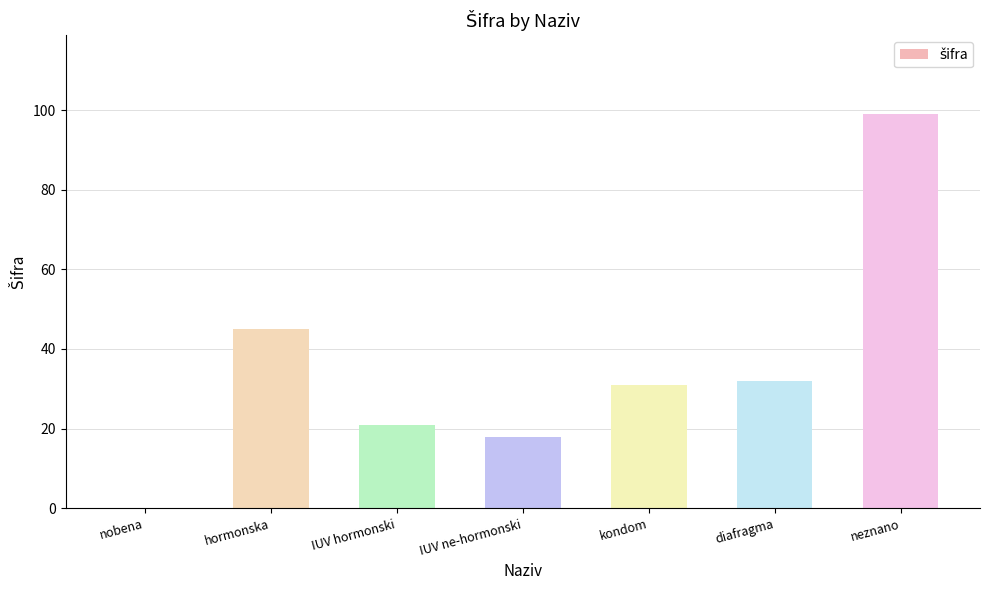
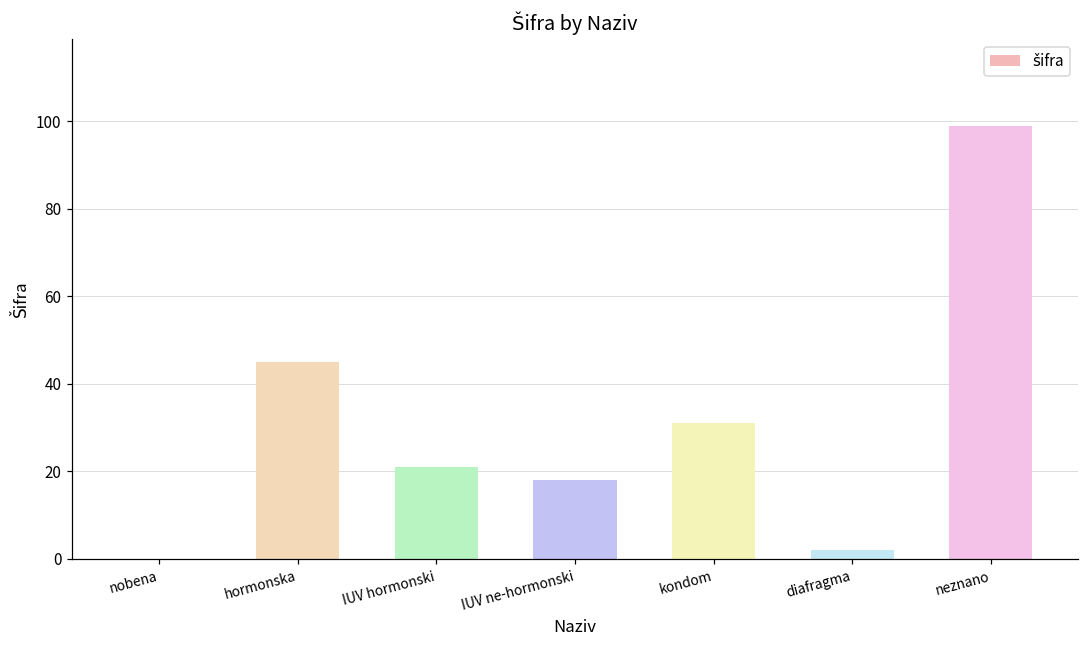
diafragma: 32 -> 2
